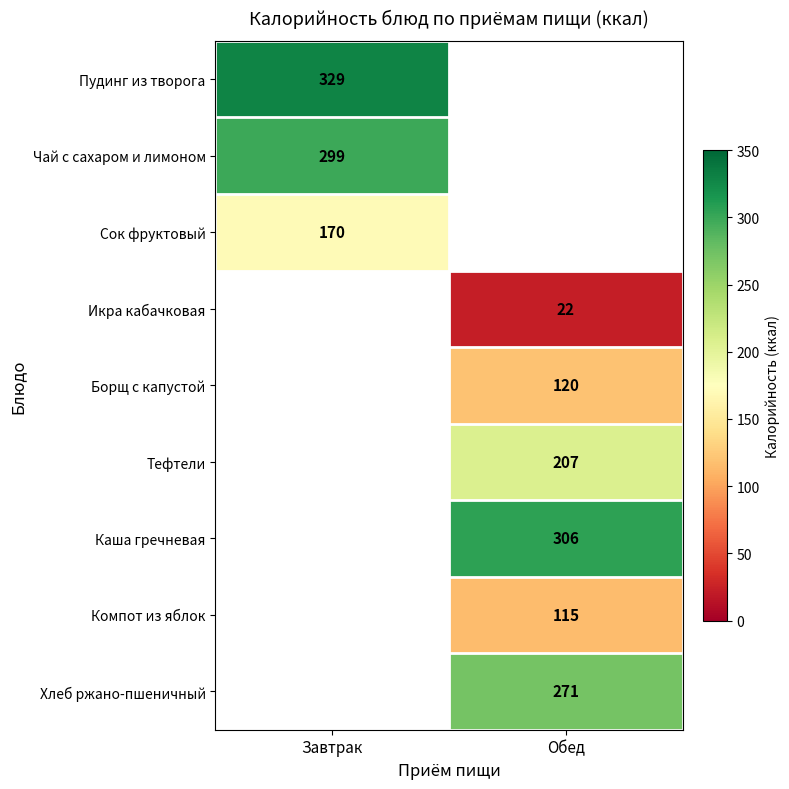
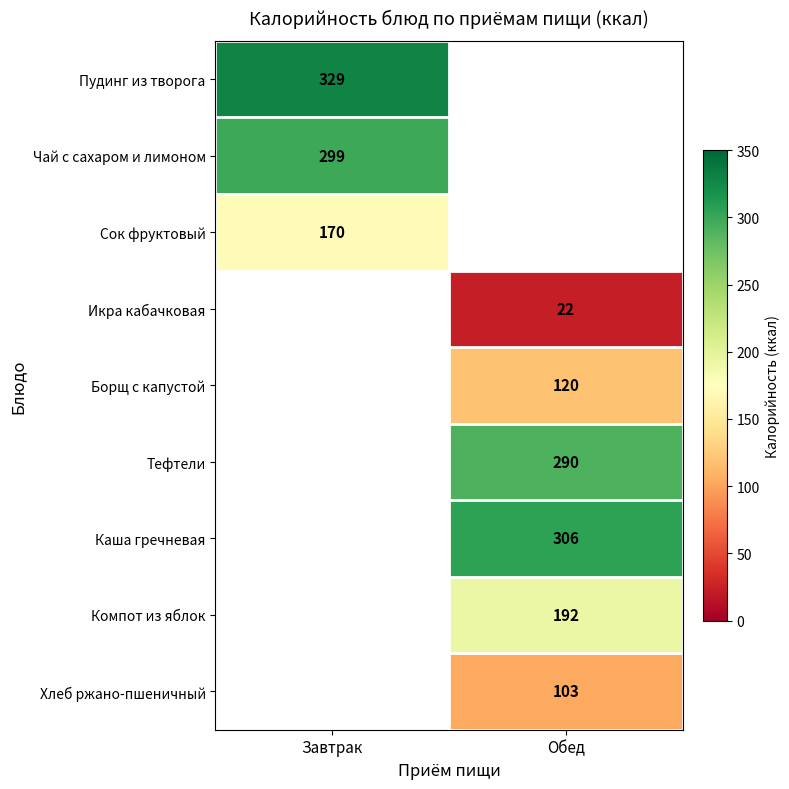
Тефтели, Обед: 207 -> 290
Компот из яблок, Обед: 115 -> 192
Хлеб ржано-пшеничный, Обед: 271 -> 103
